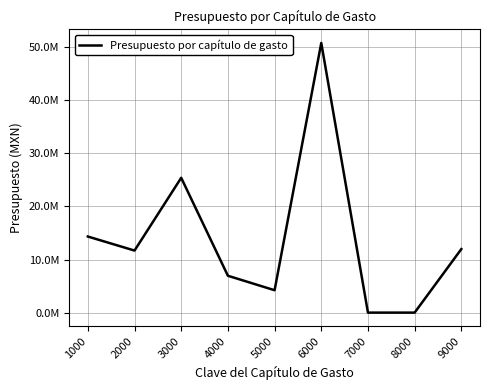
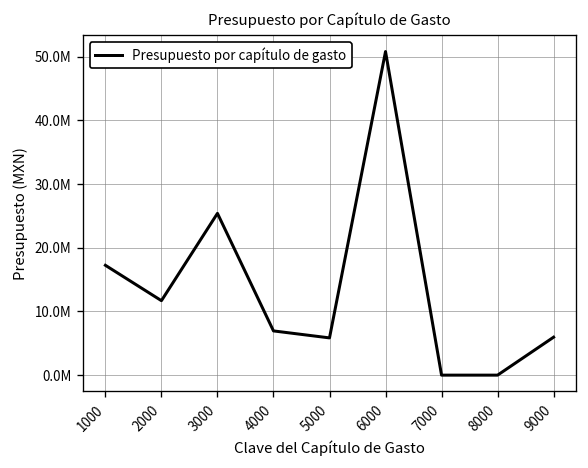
1000: 14000000 -> 17000000
5000: 4000000 -> 6000000
9000: 12000000 -> 6000000
